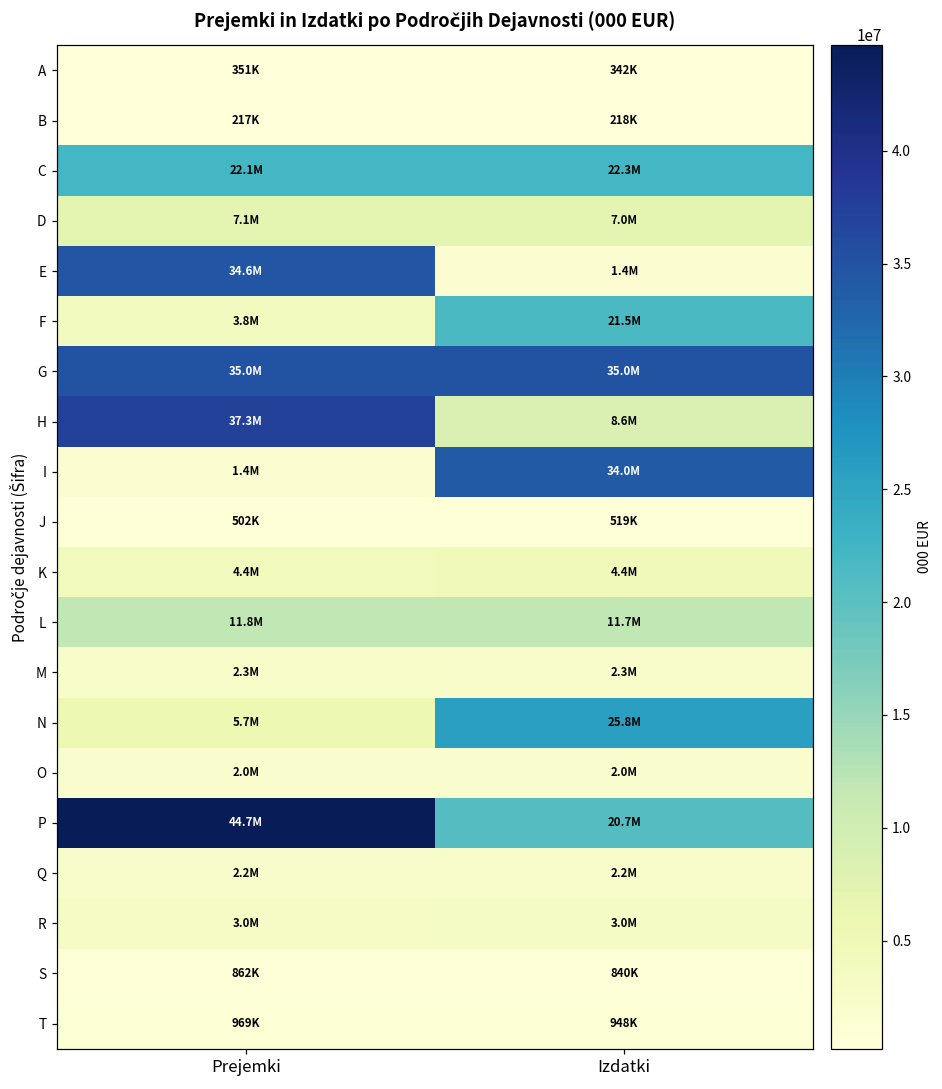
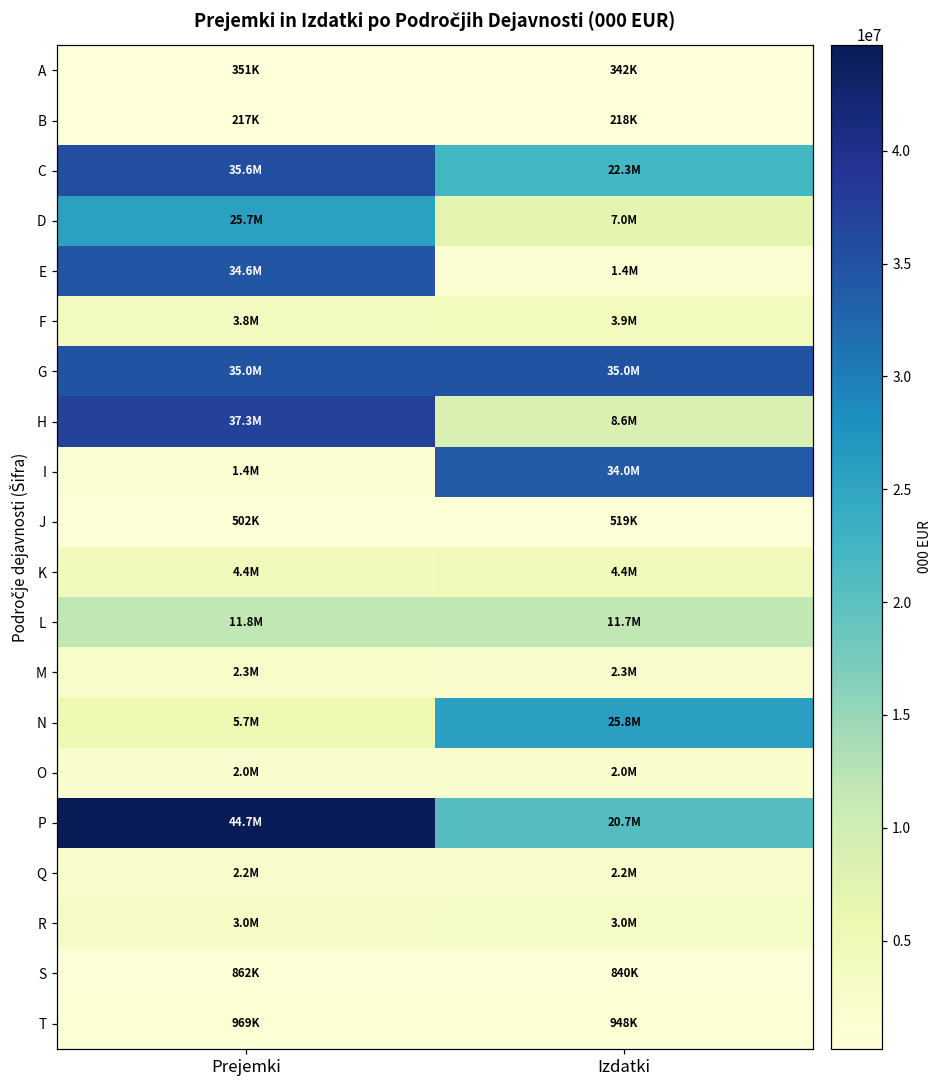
C, Prejemki: 22.1M -> 35.6M
D, Prejemki: 7.1M -> 25.7M
F, Izdatki: 21.5M -> 3.9M
